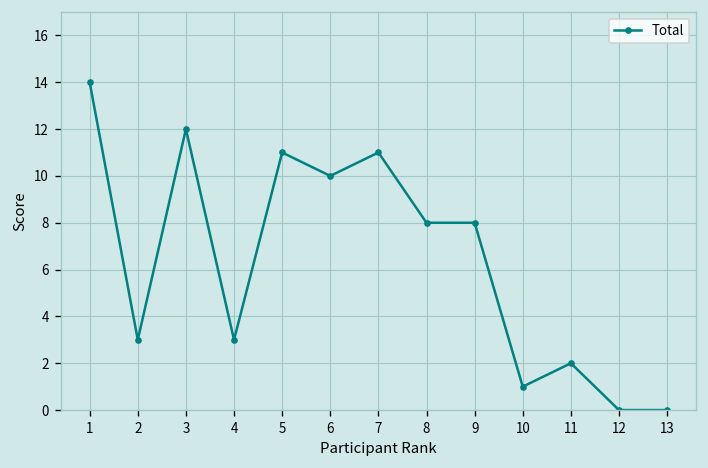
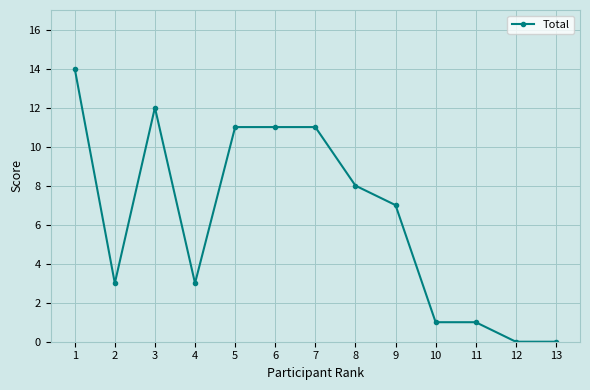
6: 10 -> 11
9: 8 -> 7
11: 2 -> 1
